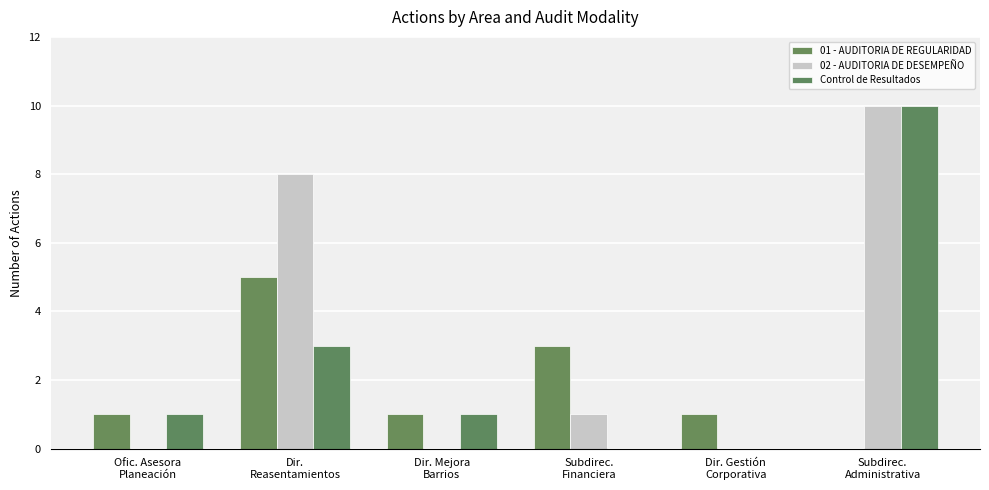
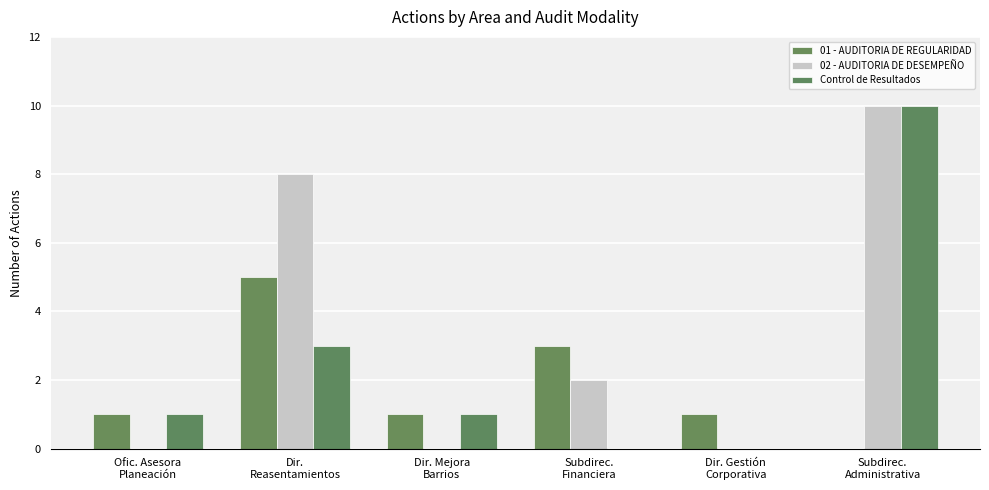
02 - AUDITORIA DE DESEMPEÑO, Subdirec. Financiera: 1 -> 2
